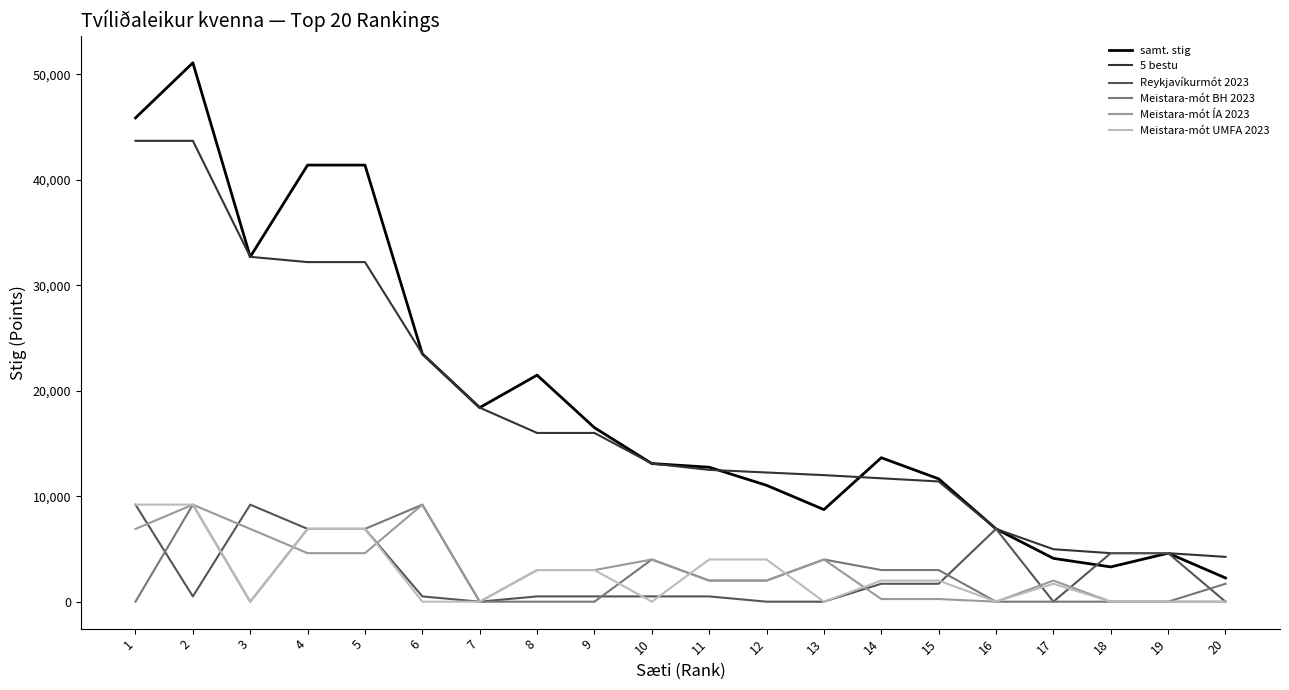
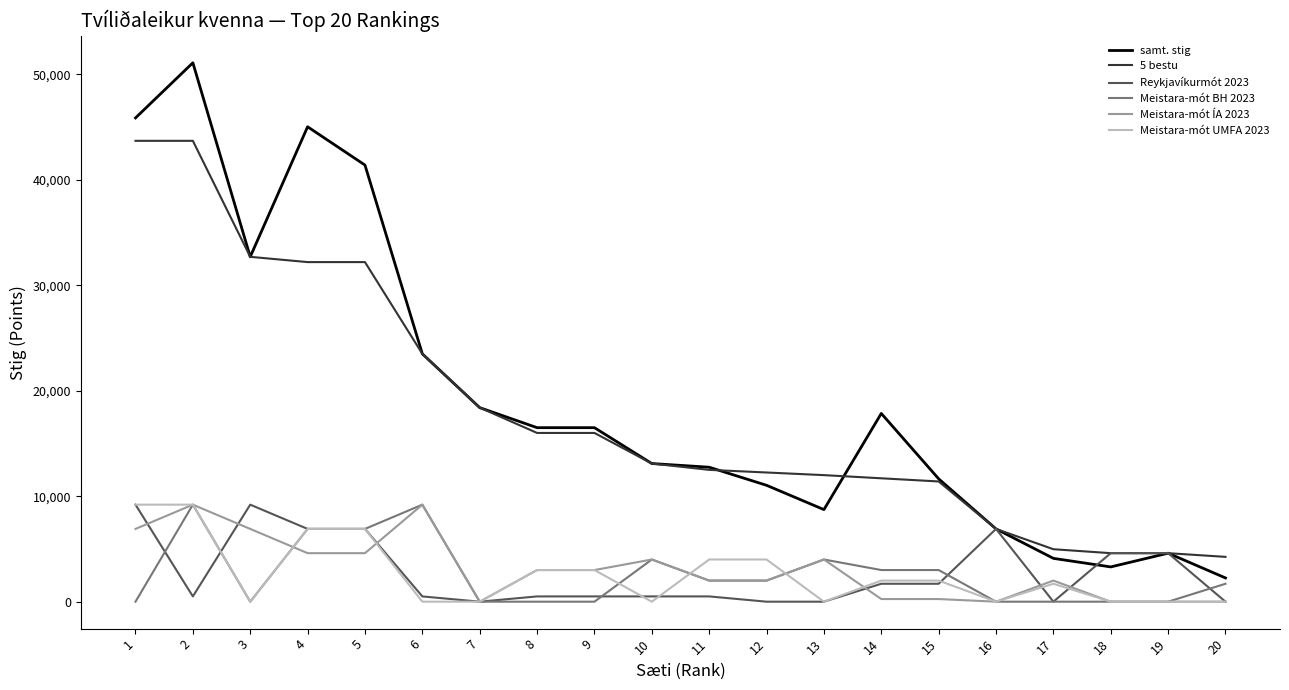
samt. stig, 4: 41,400 -> 45,000
samt. stig, 8: 21,500 -> 16,500
samt. stig, 14: 13,700 -> 17,800
